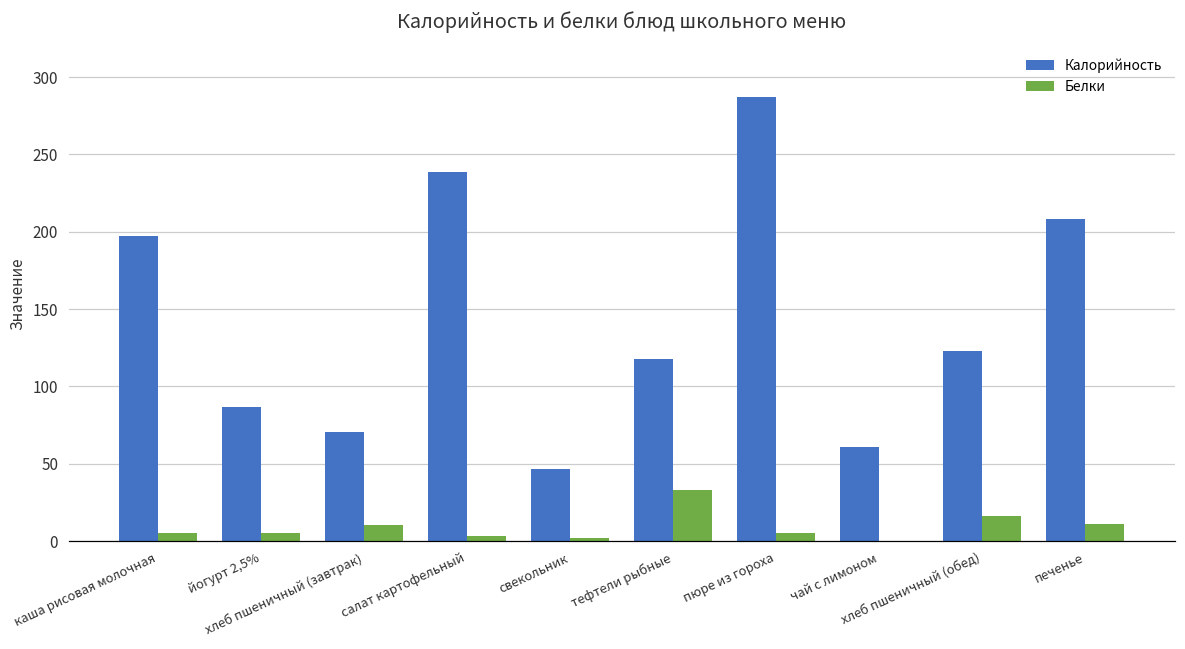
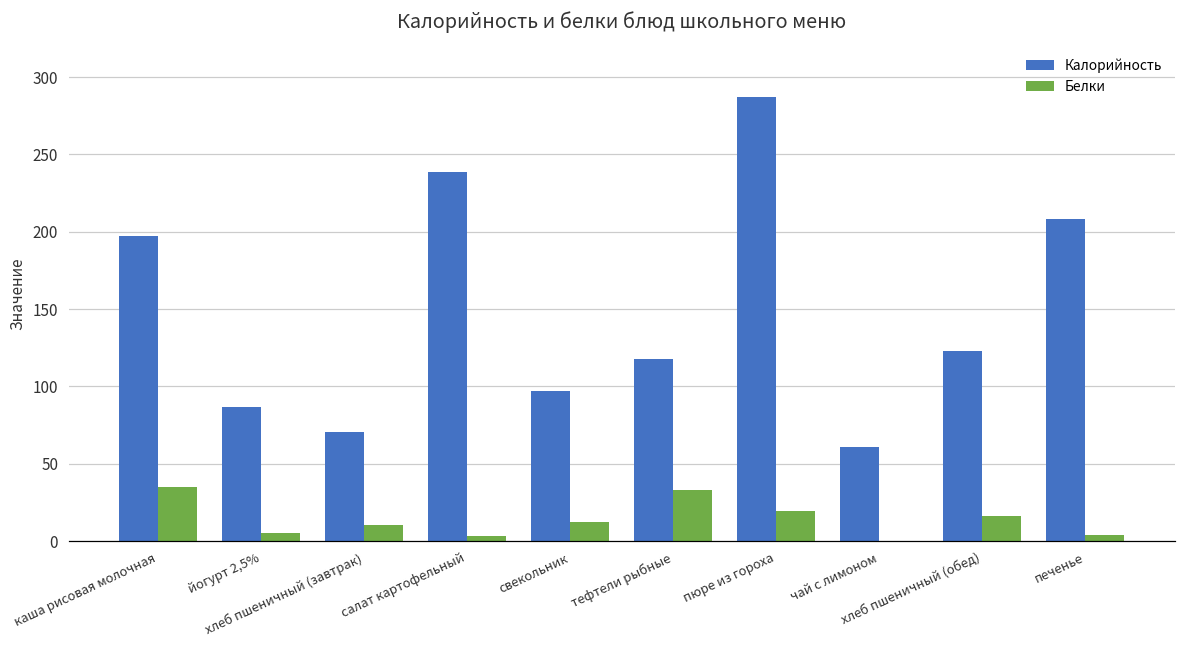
Белки, каша рисовая молочная: 6 -> 35
Калорийность, свекольник: 46 -> 97
Белки, свекольник: 2 -> 12
Белки, пюре из гороха: 5 -> 19
Белки, печенье: 11 -> 4
